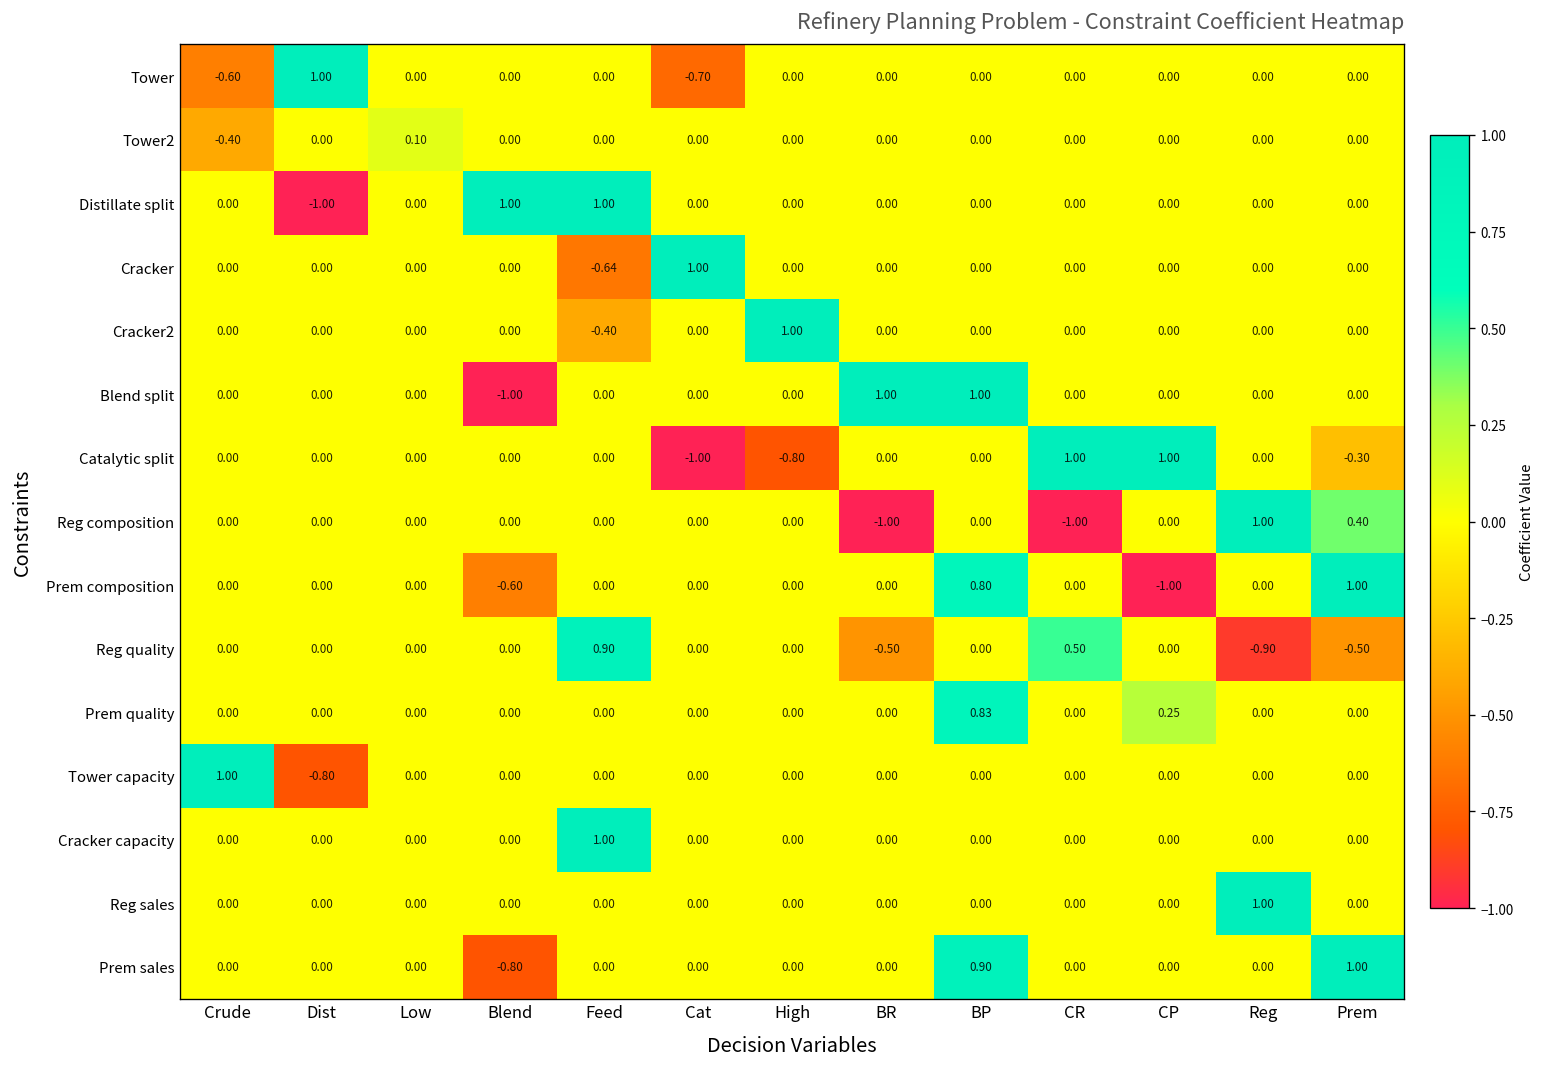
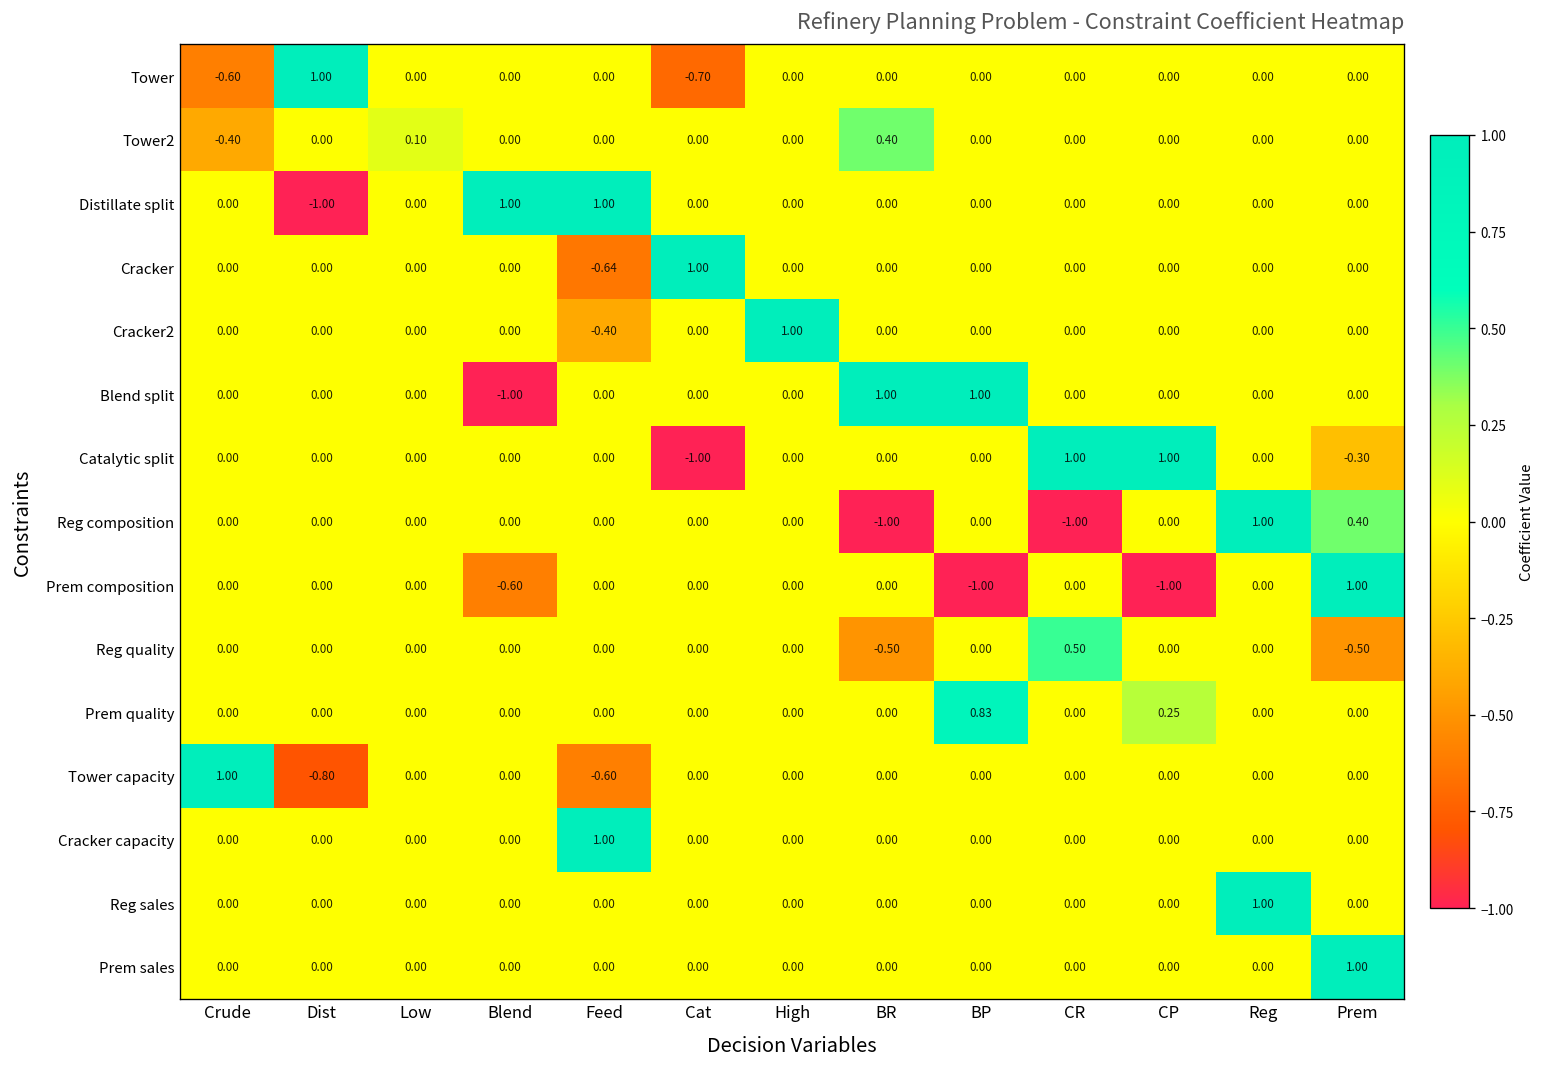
Tower2, BR: 0.00 -> 0.40
Catalytic split, High: -0.80 -> 0.00
Prem composition, BP: 0.80 -> -1.00
Reg quality, Feed: 0.90 -> 0.00
Reg quality, Reg: -0.90 -> 0.00
Tower capacity, Feed: 0.00 -> -0.60
Prem sales, Blend: -0.80 -> 0.00
Prem sales, BP: 0.90 -> 0.00
